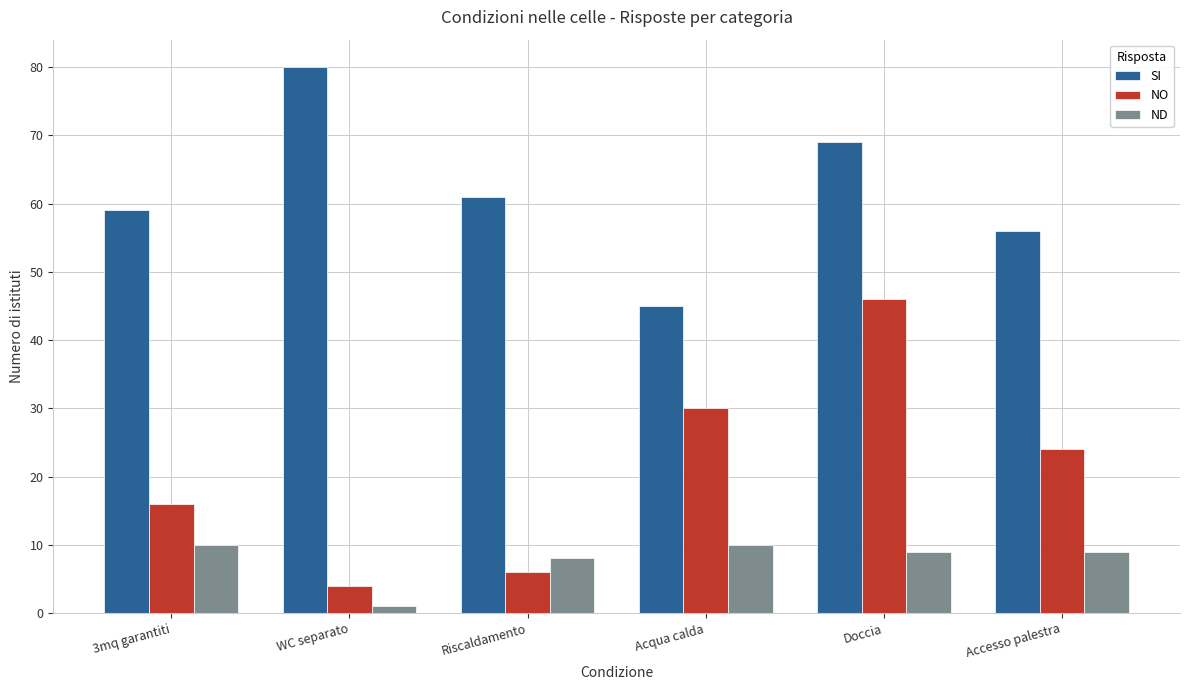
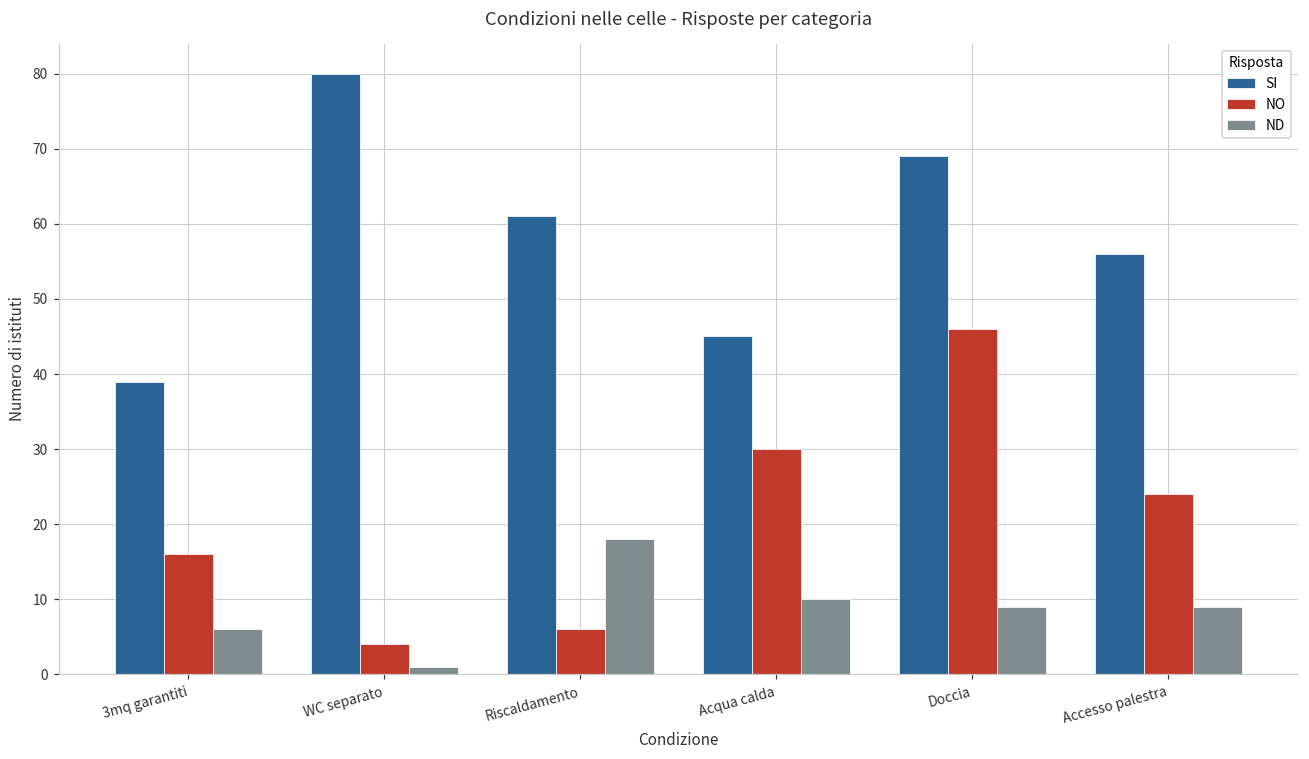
SI, 3mq garantiti: 59 -> 39
ND, 3mq garantiti: 10 -> 6
ND, Riscaldamento: 8 -> 18
